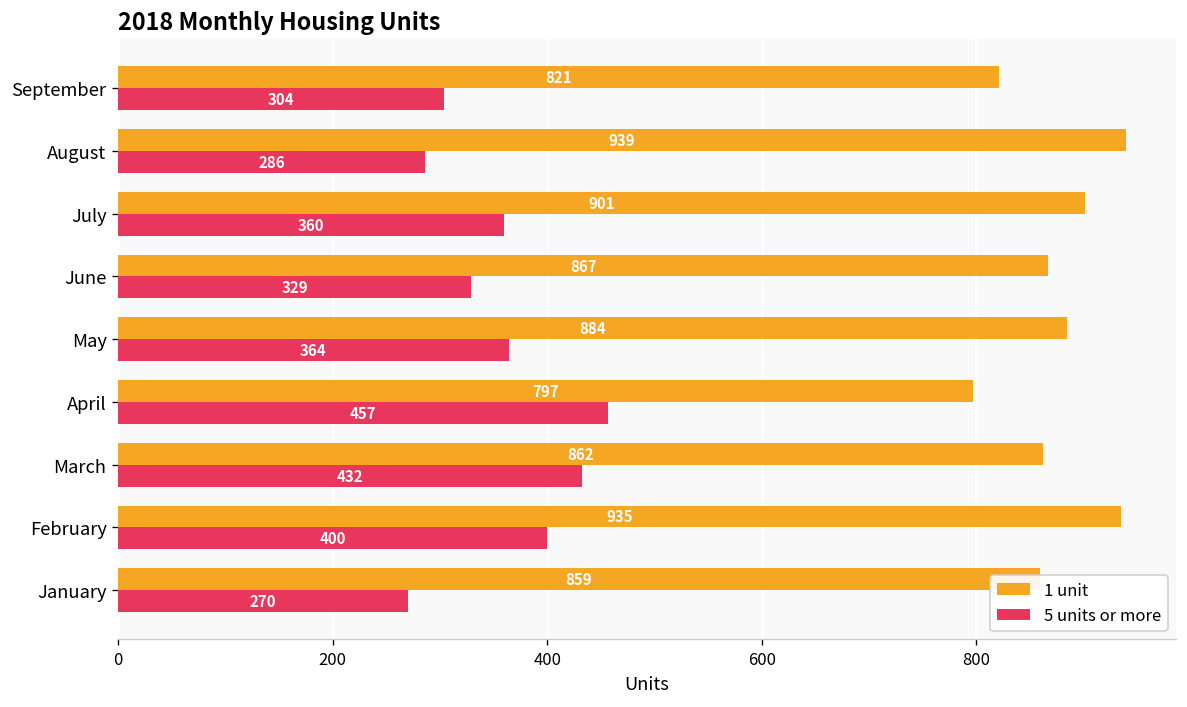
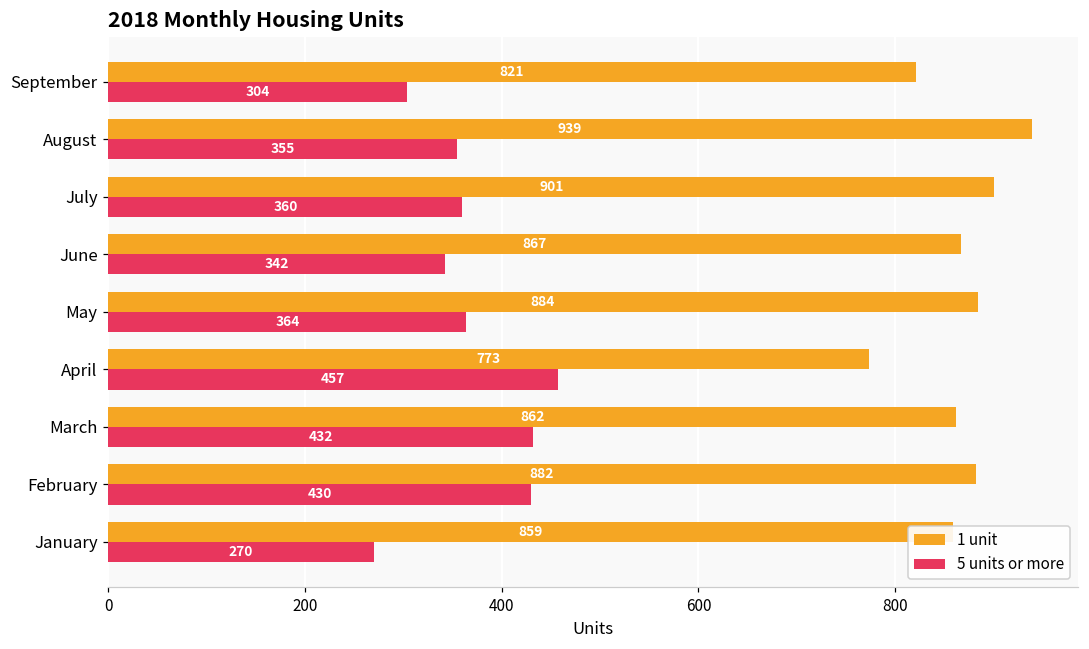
5 units or more, August: 286 -> 355
5 units or more, June: 329 -> 342
1 unit, April: 797 -> 773
1 unit, February: 935 -> 882
5 units or more, February: 400 -> 430
